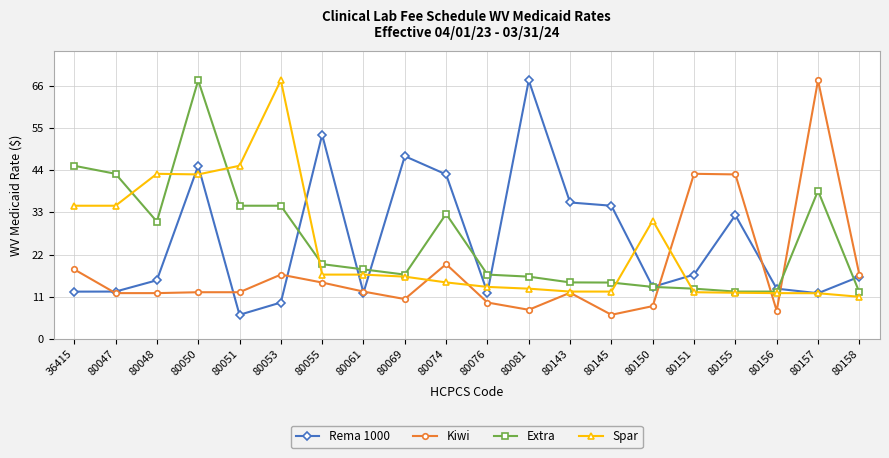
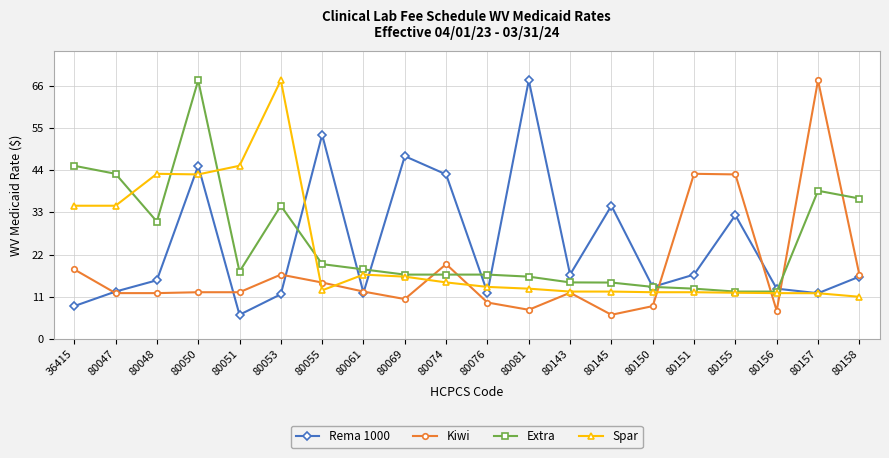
Rema 1000, 36415: 12 -> 9
Extra, 80051: 35 -> 18
Rema 1000, 80053: 10 -> 12
Spar, 80055: 17 -> 13
Extra, 80074: 33 -> 17
Rema 1000, 80143: 36 -> 17
Spar, 80150: 31 -> 12
Extra, 80158: 12 -> 37
